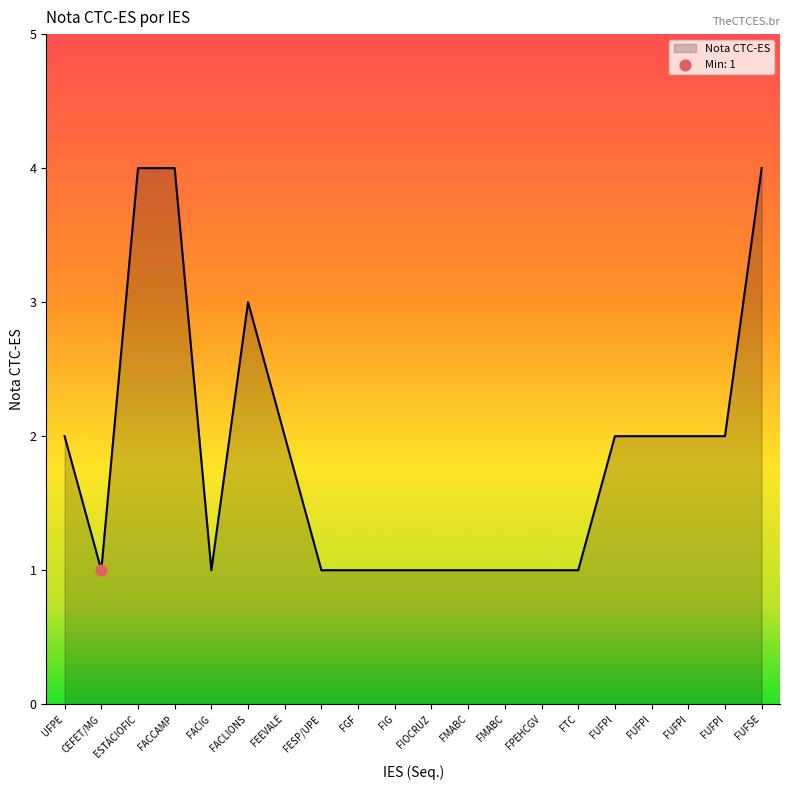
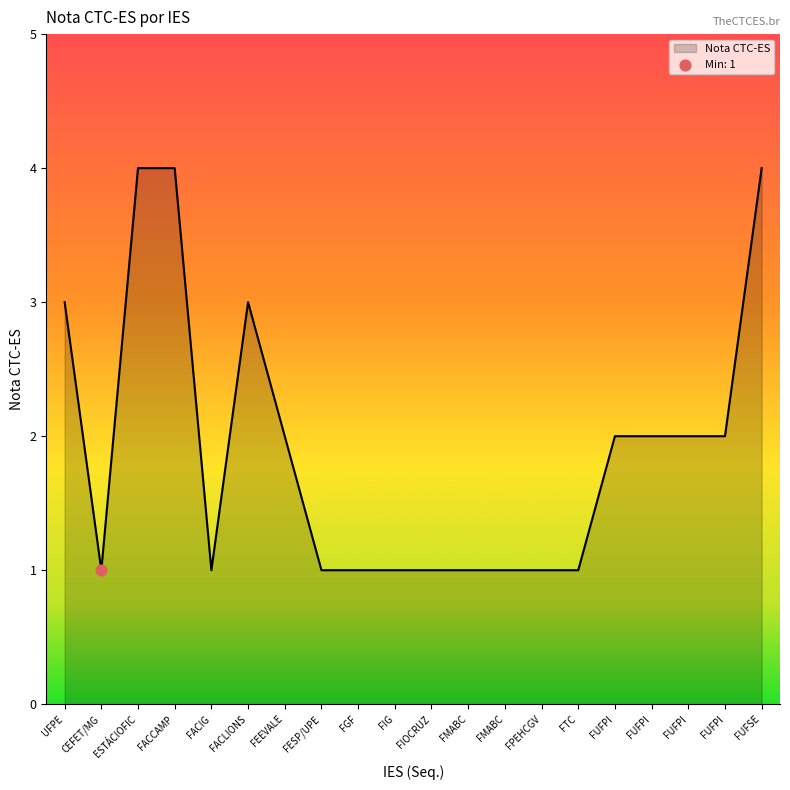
Nota CTC-ES, UFPE: 2 -> 3
